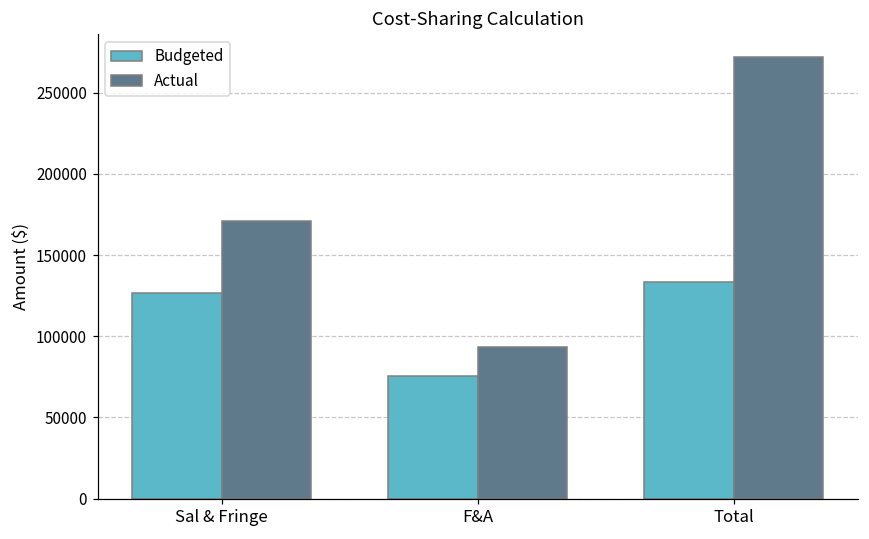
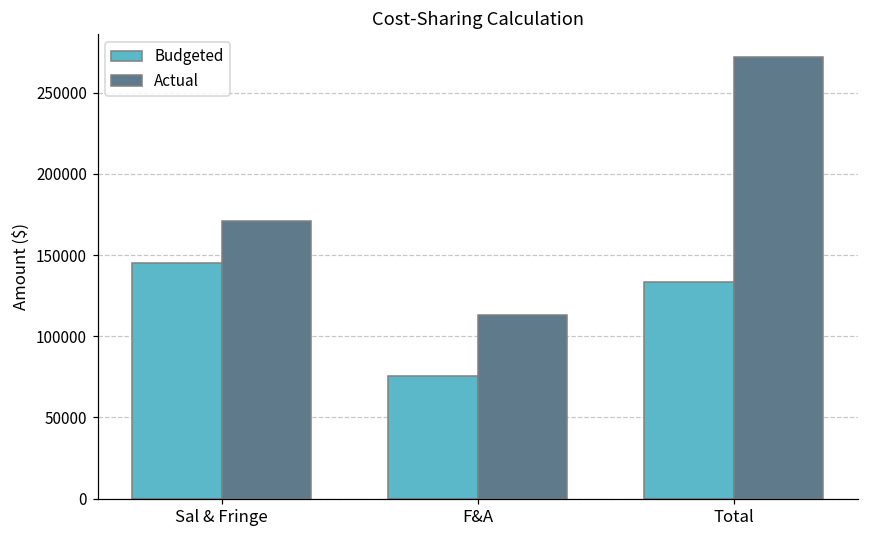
Budgeted, Sal & Fringe: 127000 -> 145000
Actual, F&A: 93000 -> 113000
